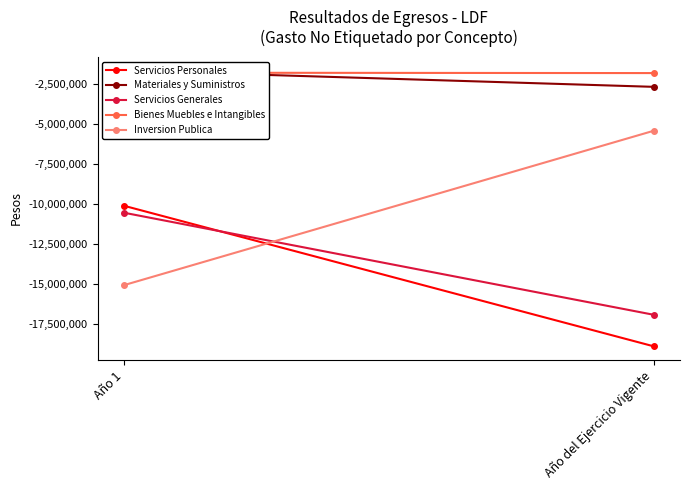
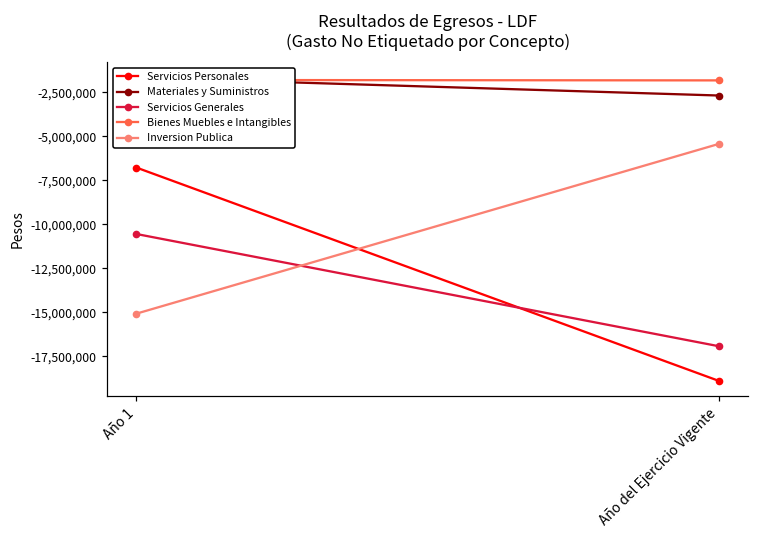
Servicios Personales, Año 1: -10,100,000 -> -6,800,000
